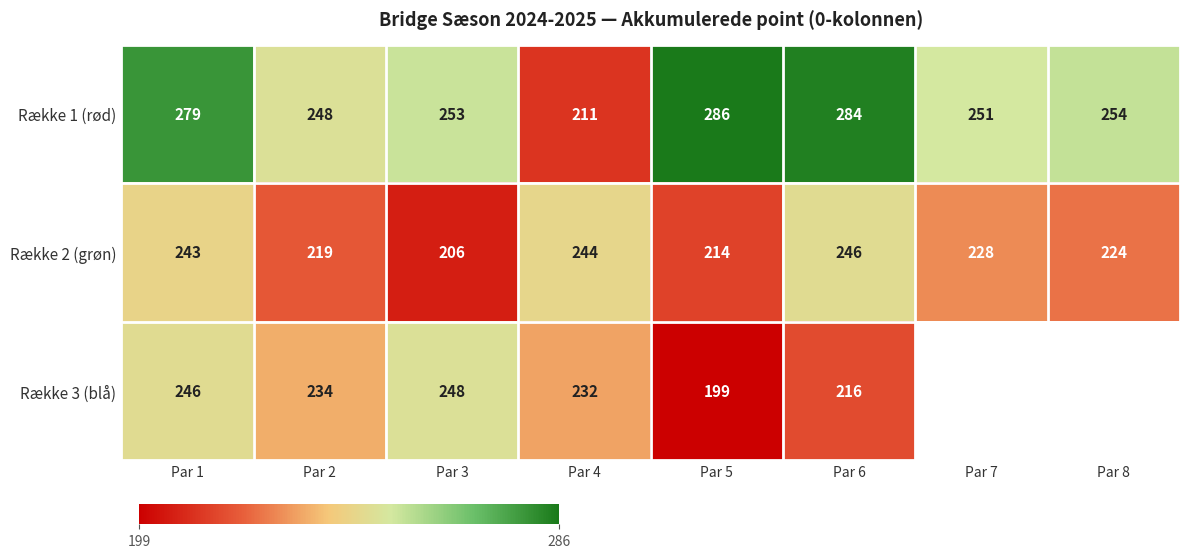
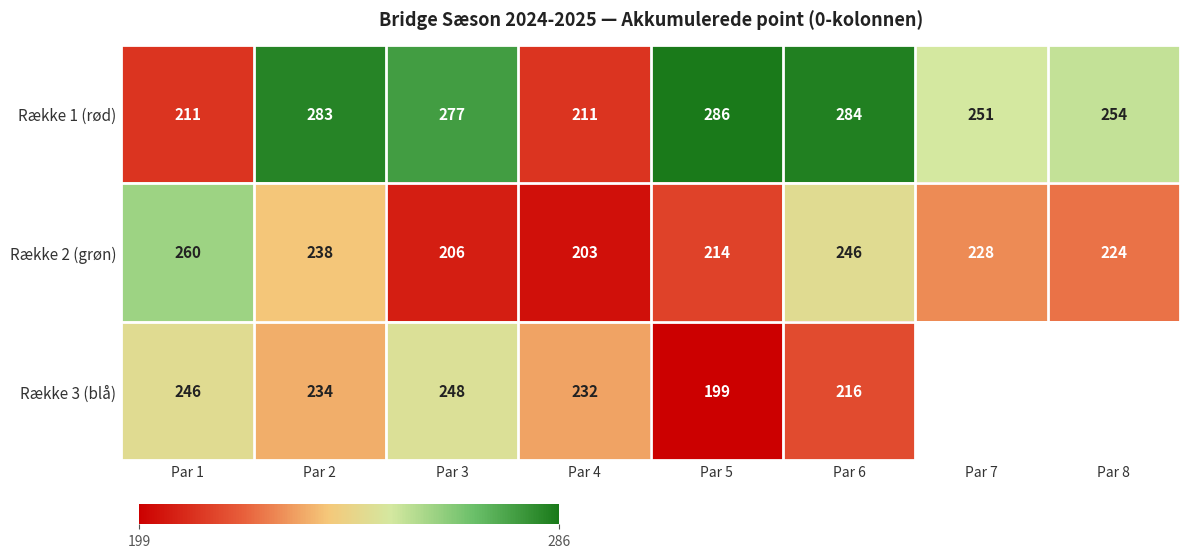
Række 1 (rød), Par 1: 279 -> 211
Række 1 (rød), Par 2: 248 -> 283
Række 1 (rød), Par 3: 253 -> 277
Række 2 (grøn), Par 1: 243 -> 260
Række 2 (grøn), Par 2: 219 -> 238
Række 2 (grøn), Par 4: 244 -> 203
